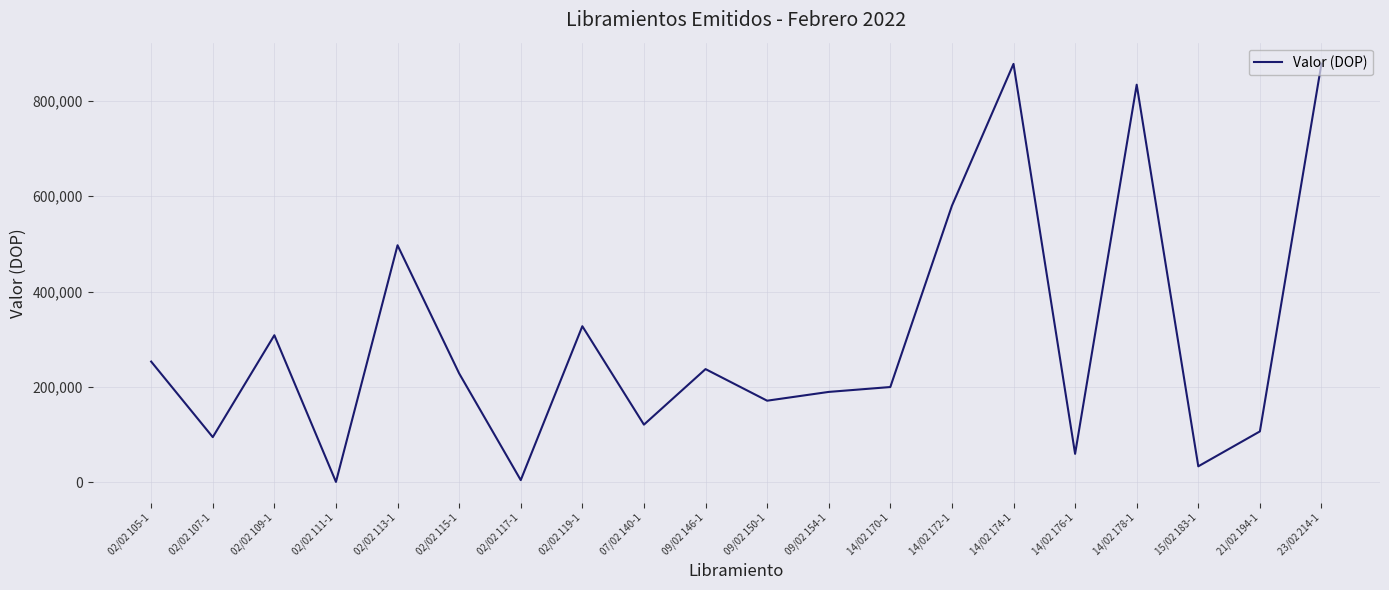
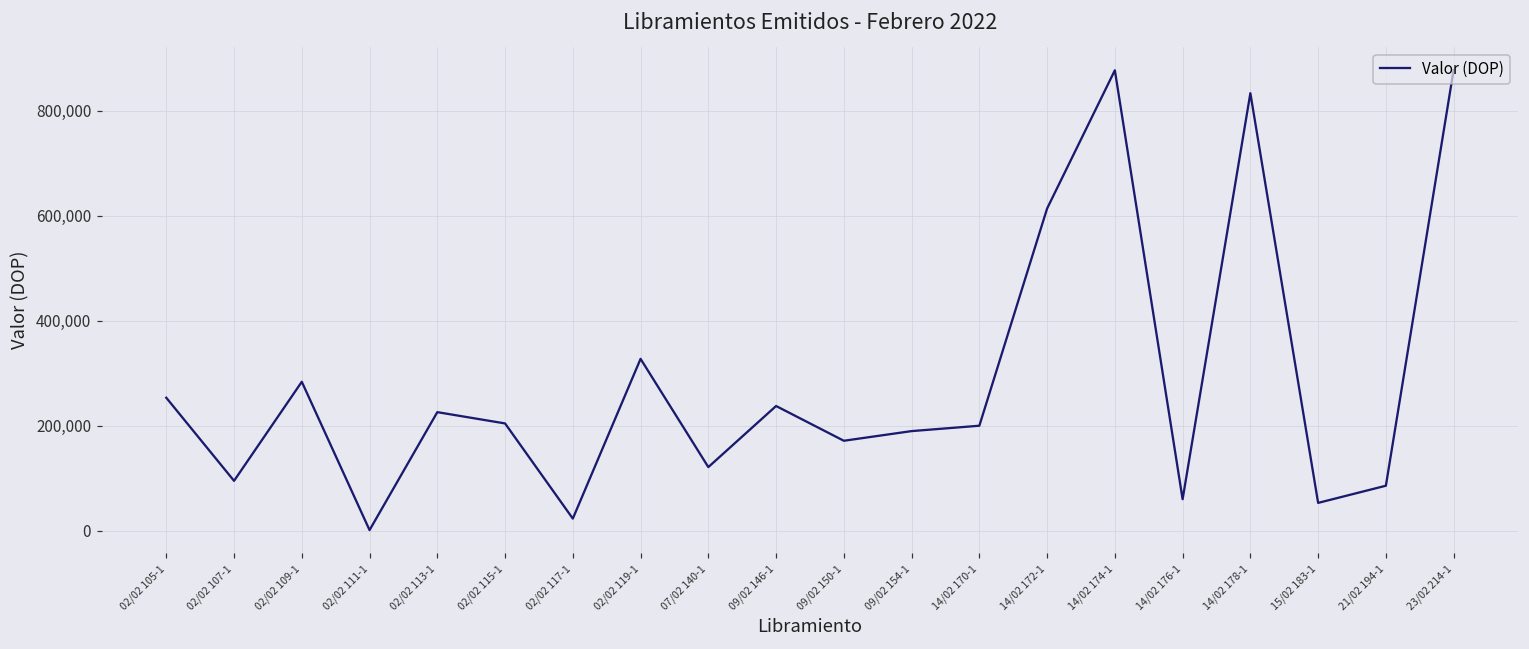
02/02 109-1: 310,000 -> 280,000
02/02 113-1: 500,000 -> 230,000
02/02 115-1: 230,000 -> 200,000
02/02 117-1: 0 -> 20,000
14/02 172-1: 580,000 -> 610,000
15/02 183-1: 30,000 -> 50,000
21/02 194-1: 110,000 -> 90,000
